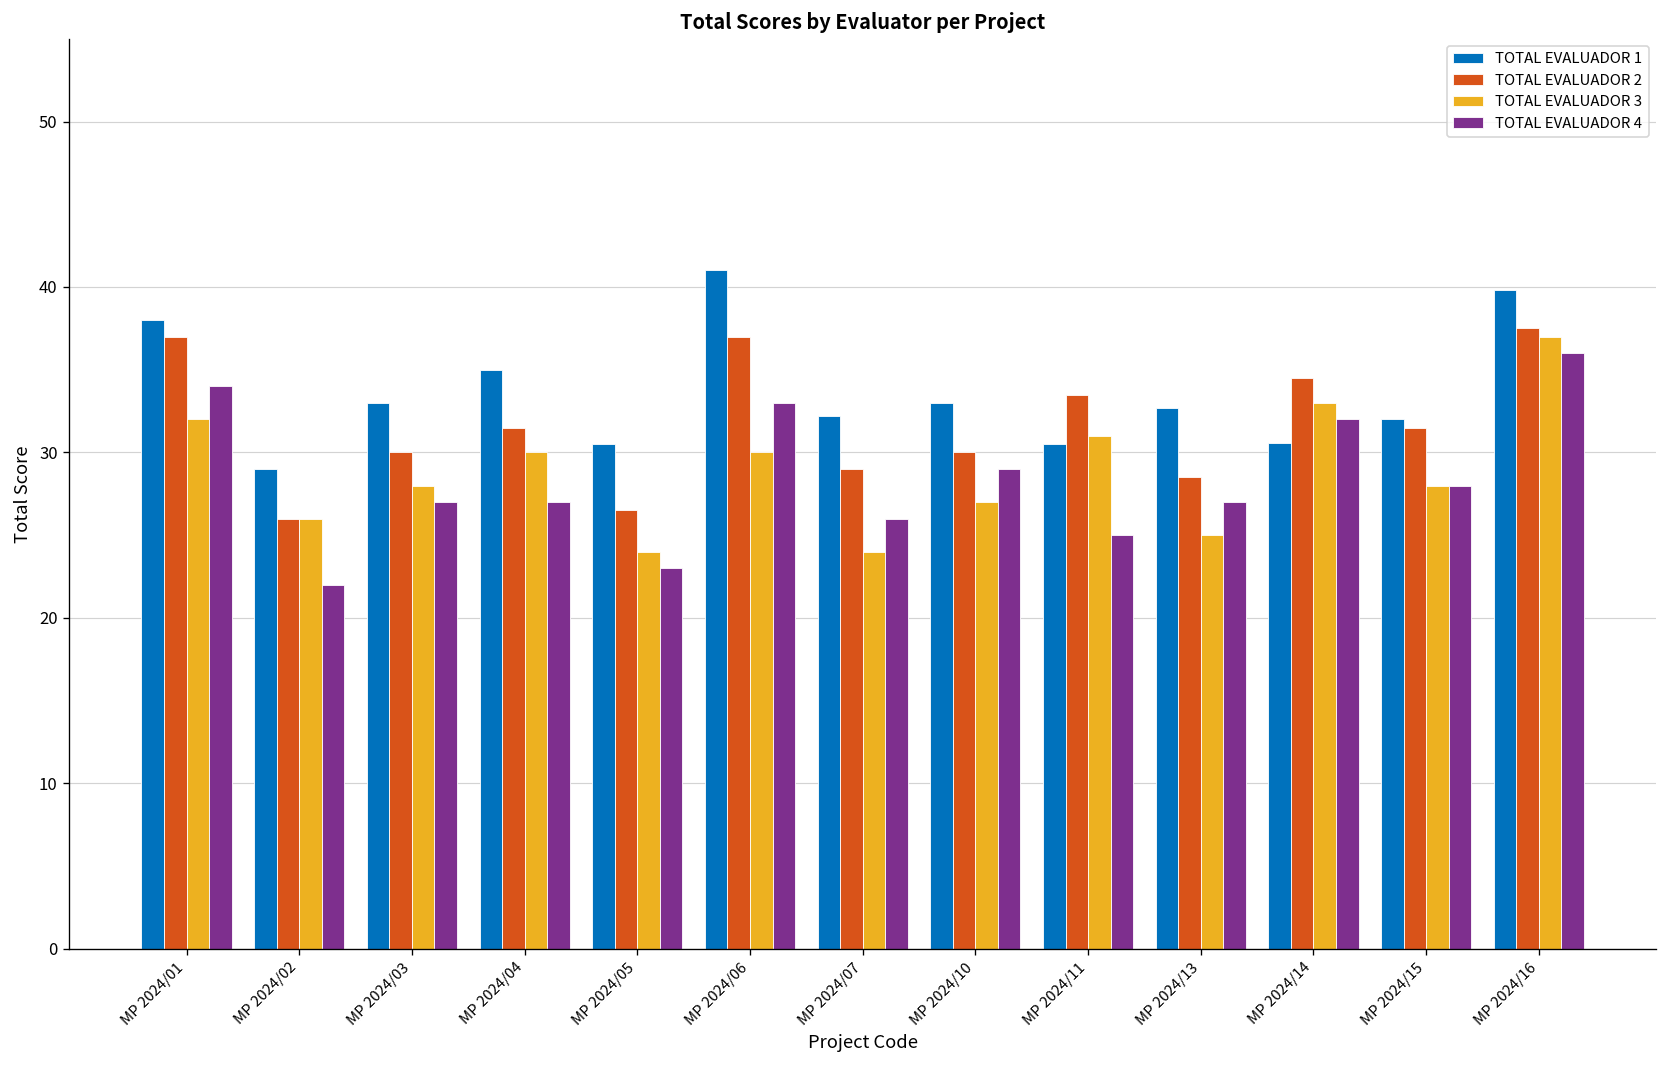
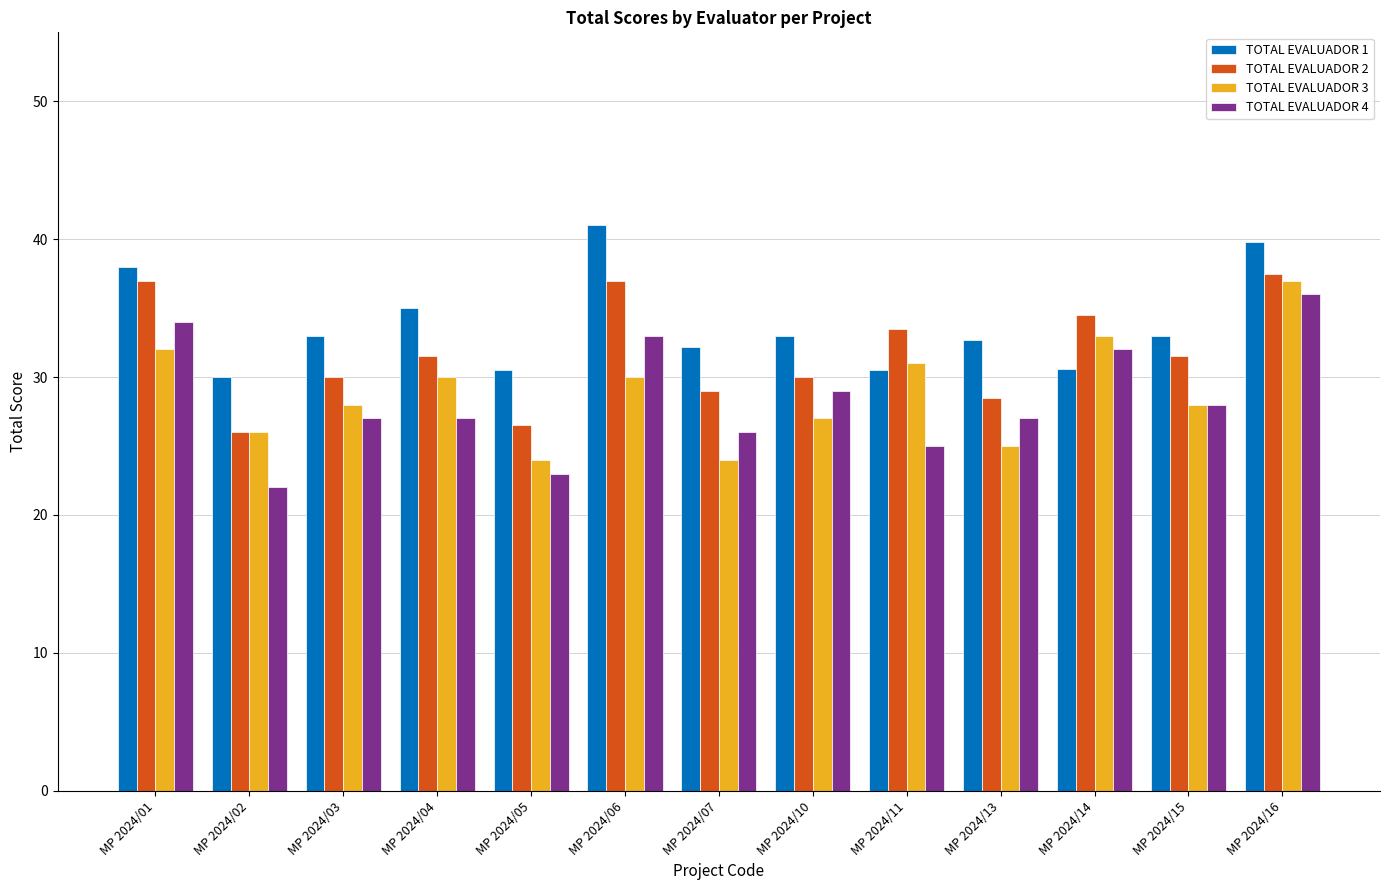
TOTAL EVALUADOR 1, MP 2024/02: 29 -> 30
TOTAL EVALUADOR 1, MP 2024/15: 32 -> 33
